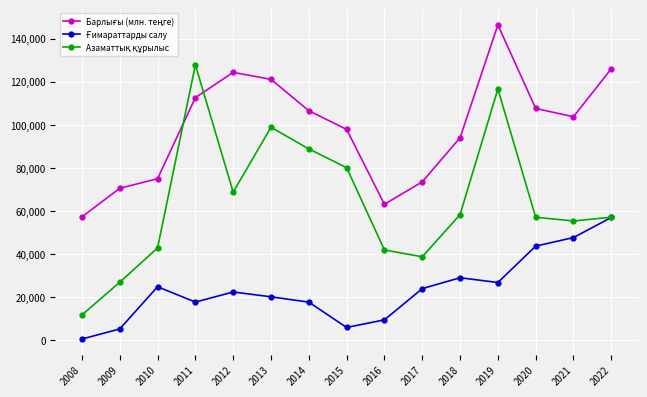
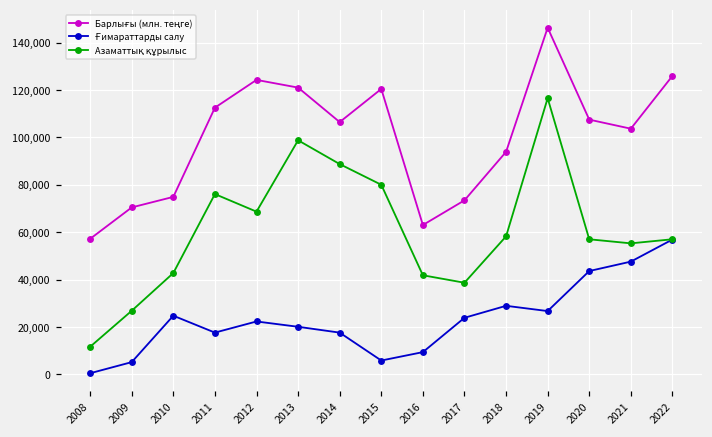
Азаматтық құрылыс, 2011: 128,000 -> 76,000
Барлығы (млн. теңге), 2015: 98,000 -> 120,000
